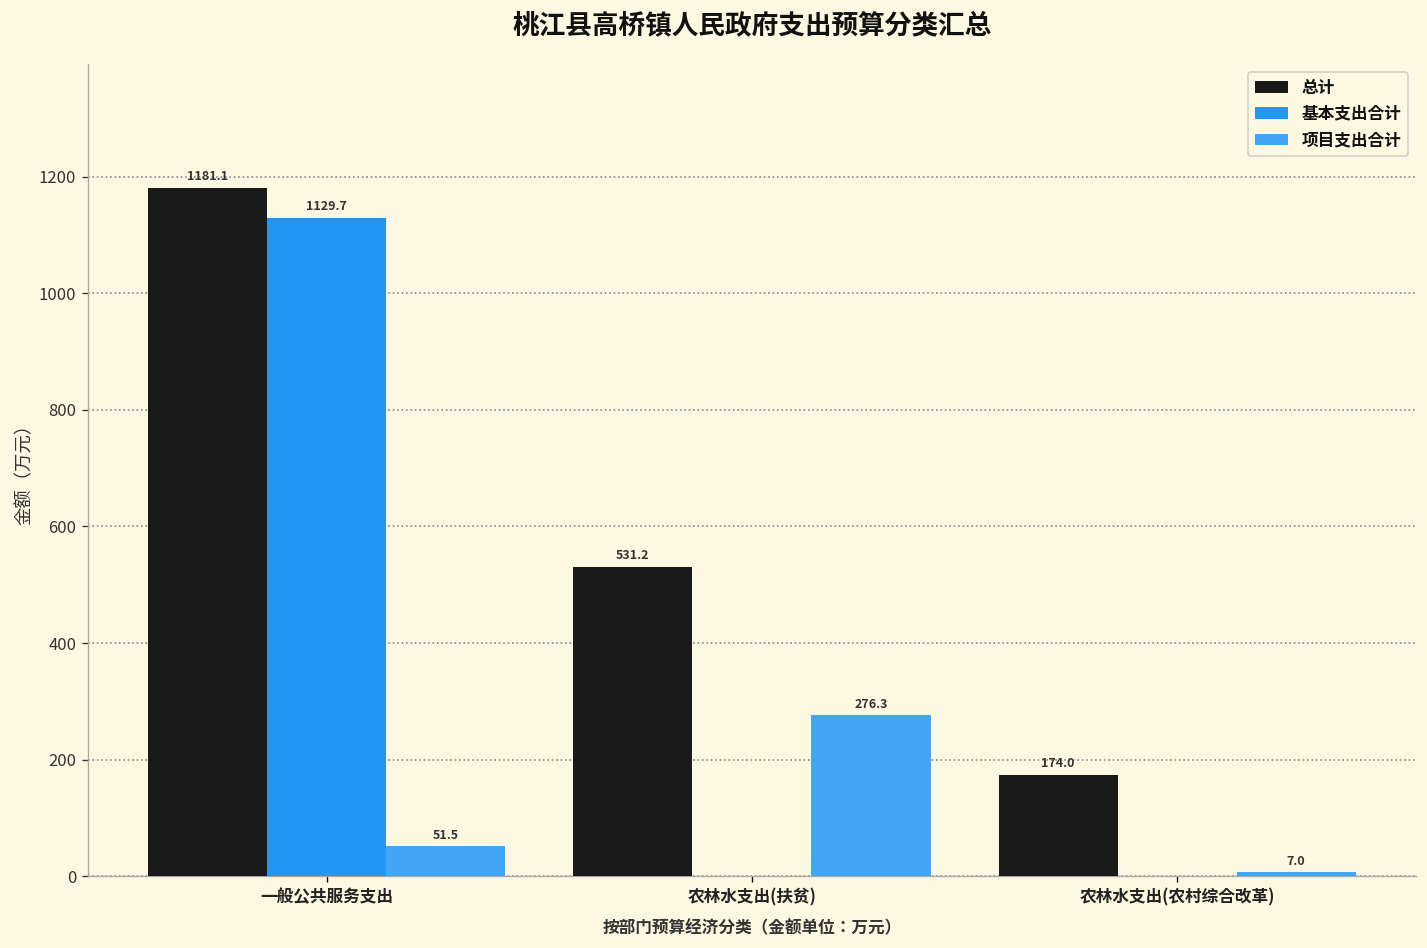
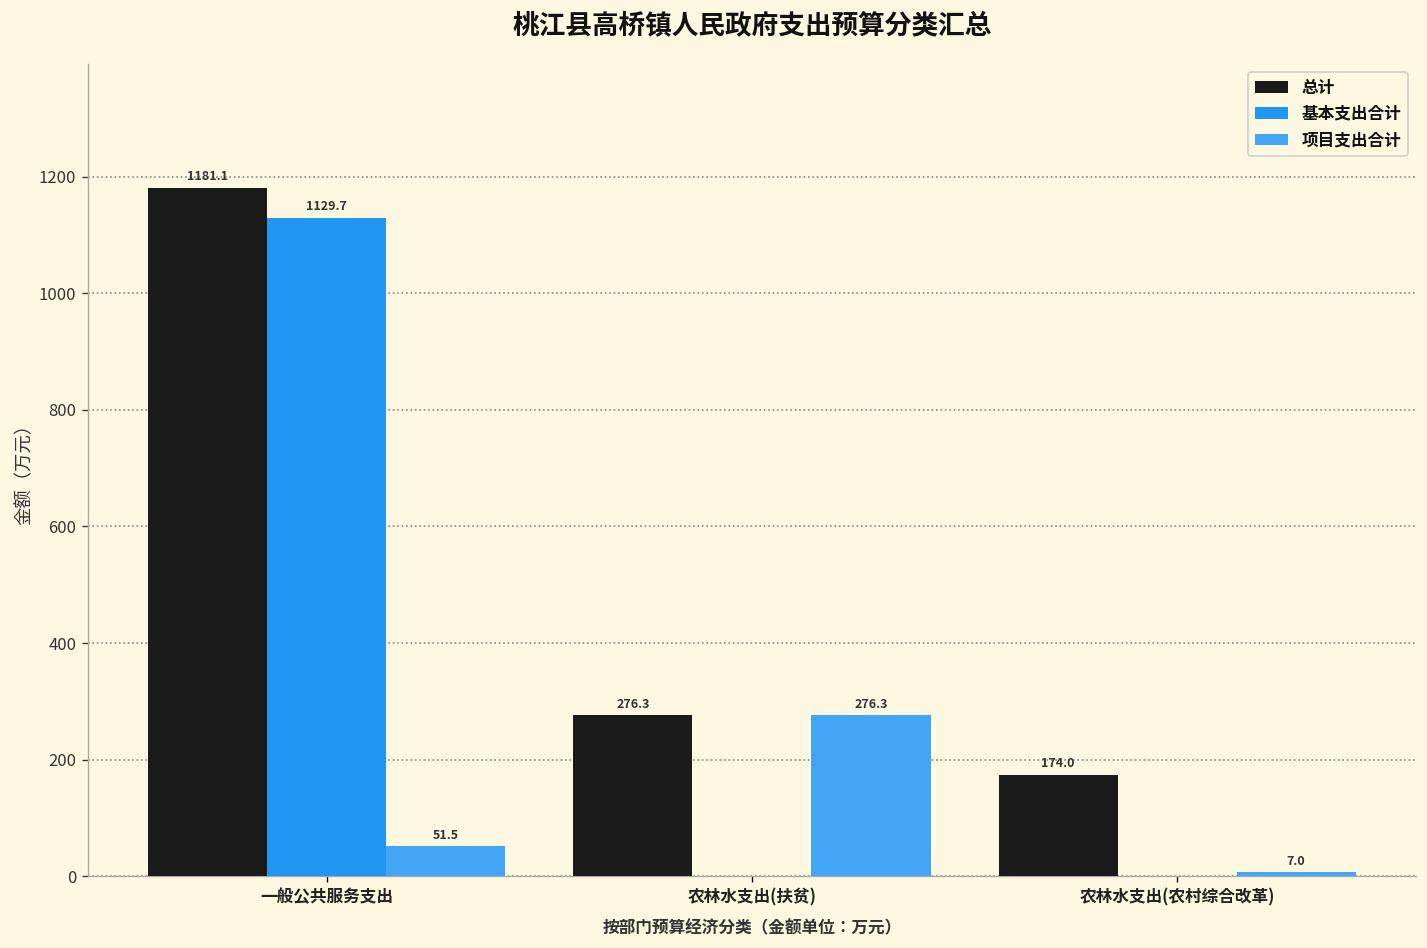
总计, 农林水支出(扶贫): 531.2 -> 276.3
